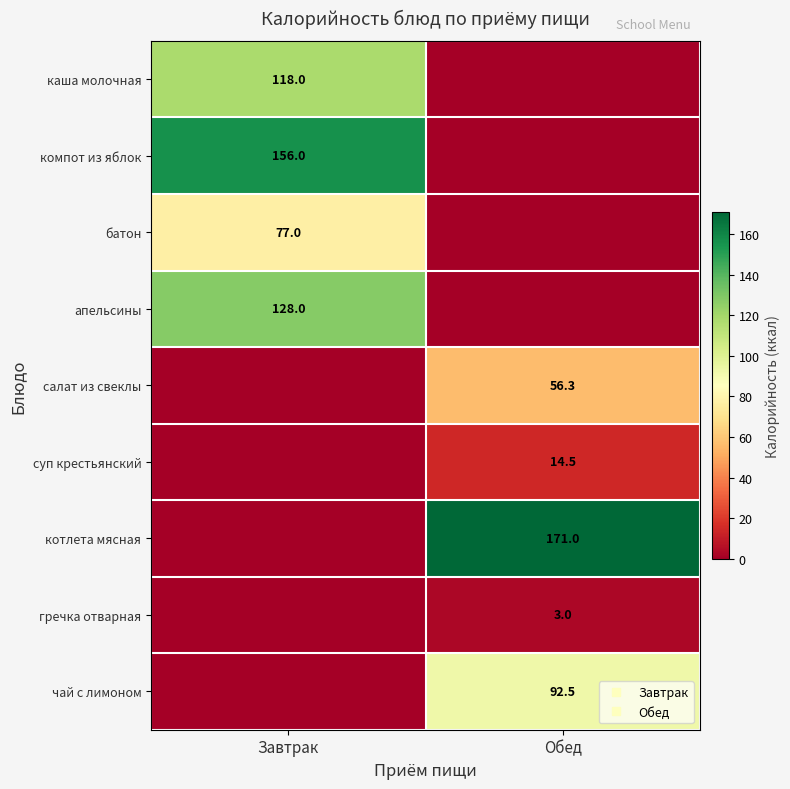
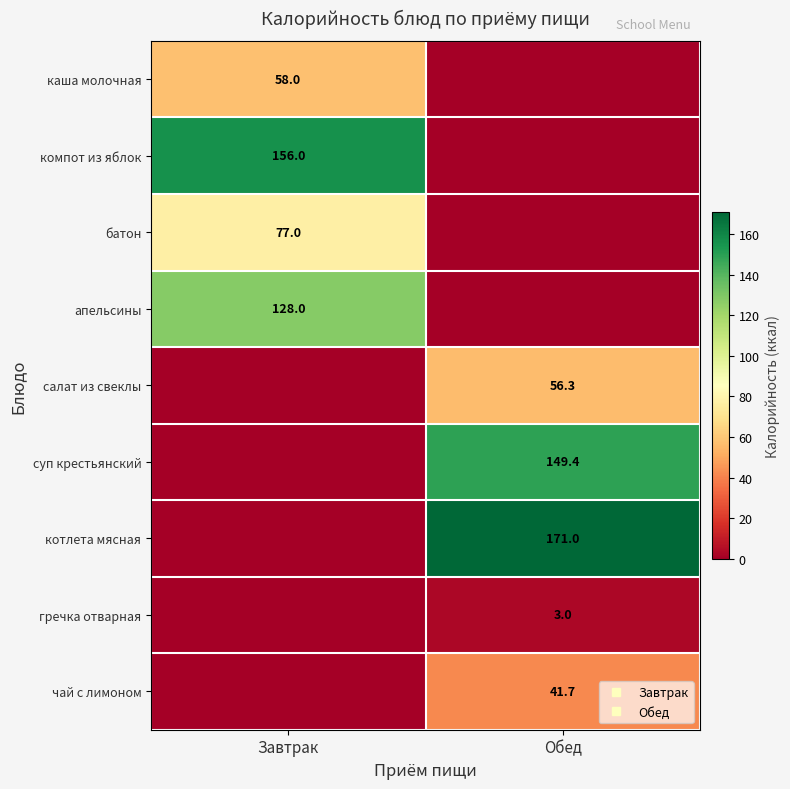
каша молочная, Завтрак: 118.0 -> 58.0
суп крестьянский, Обед: 14.5 -> 149.4
чай с лимоном, Обед: 92.5 -> 41.7
